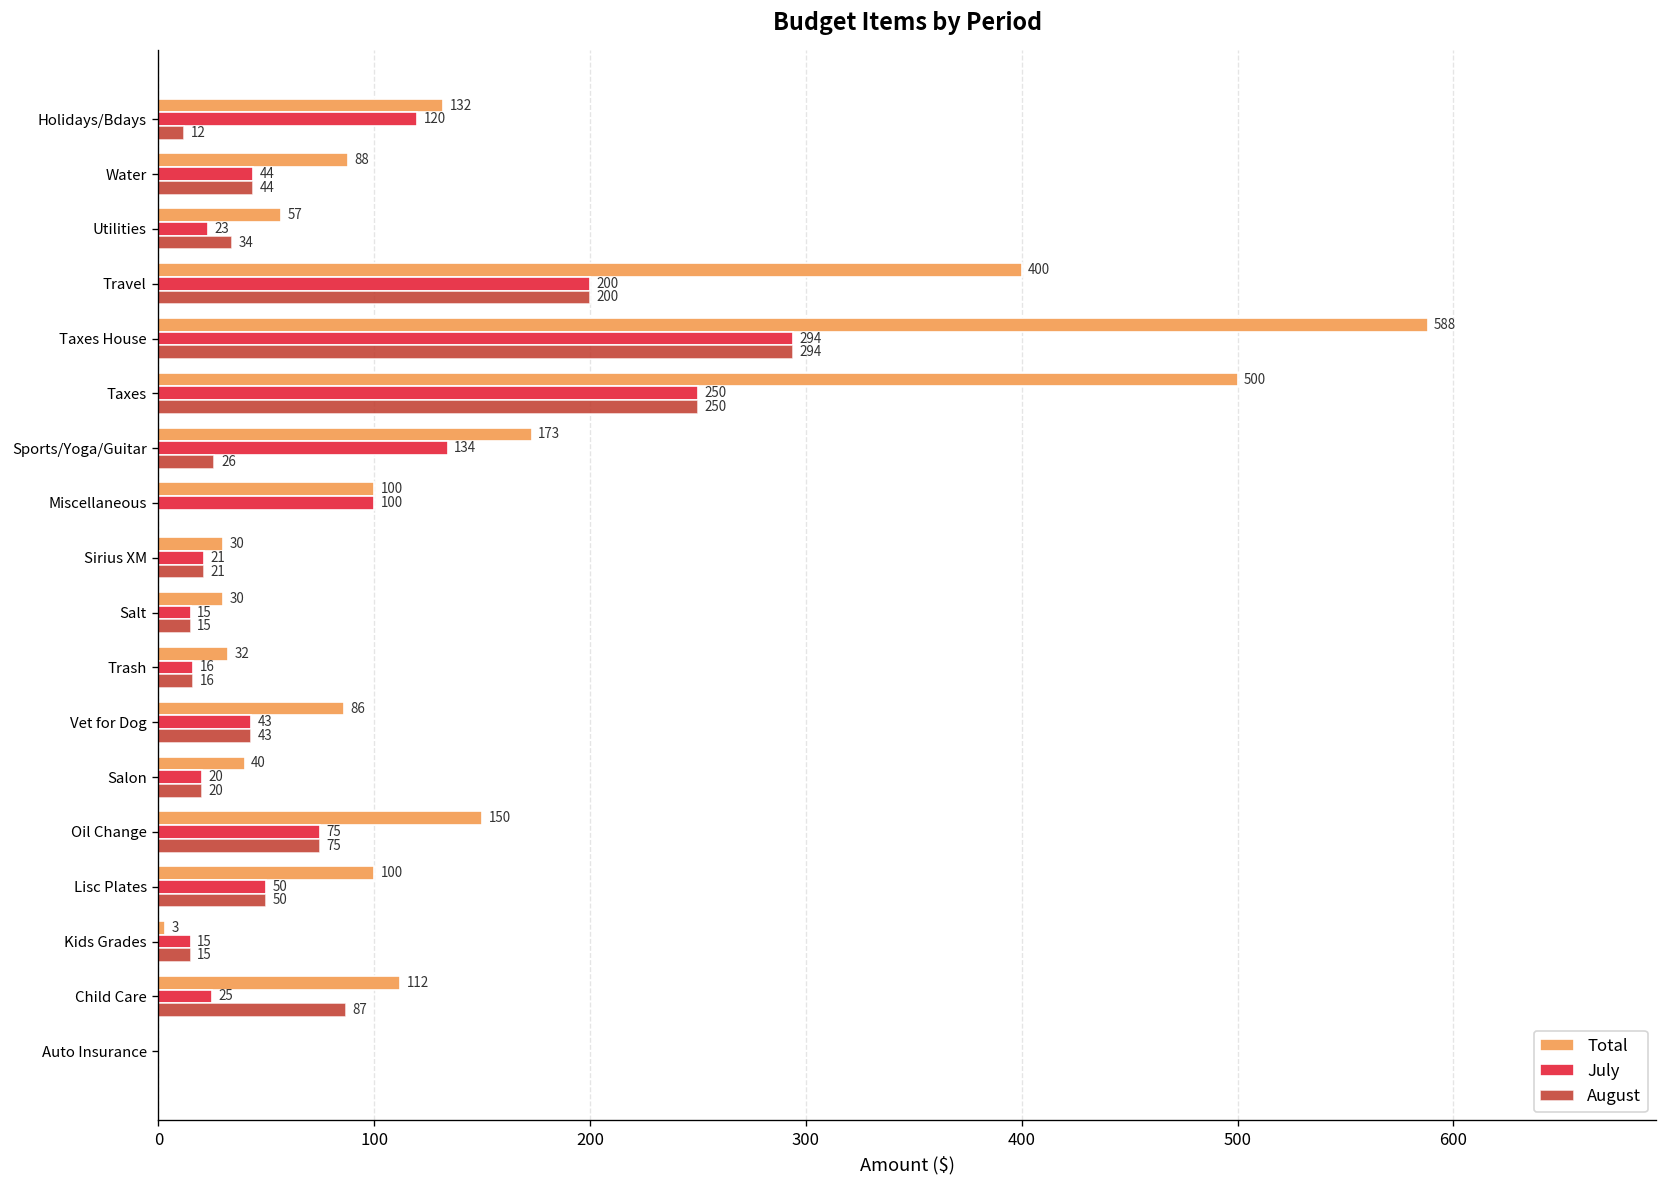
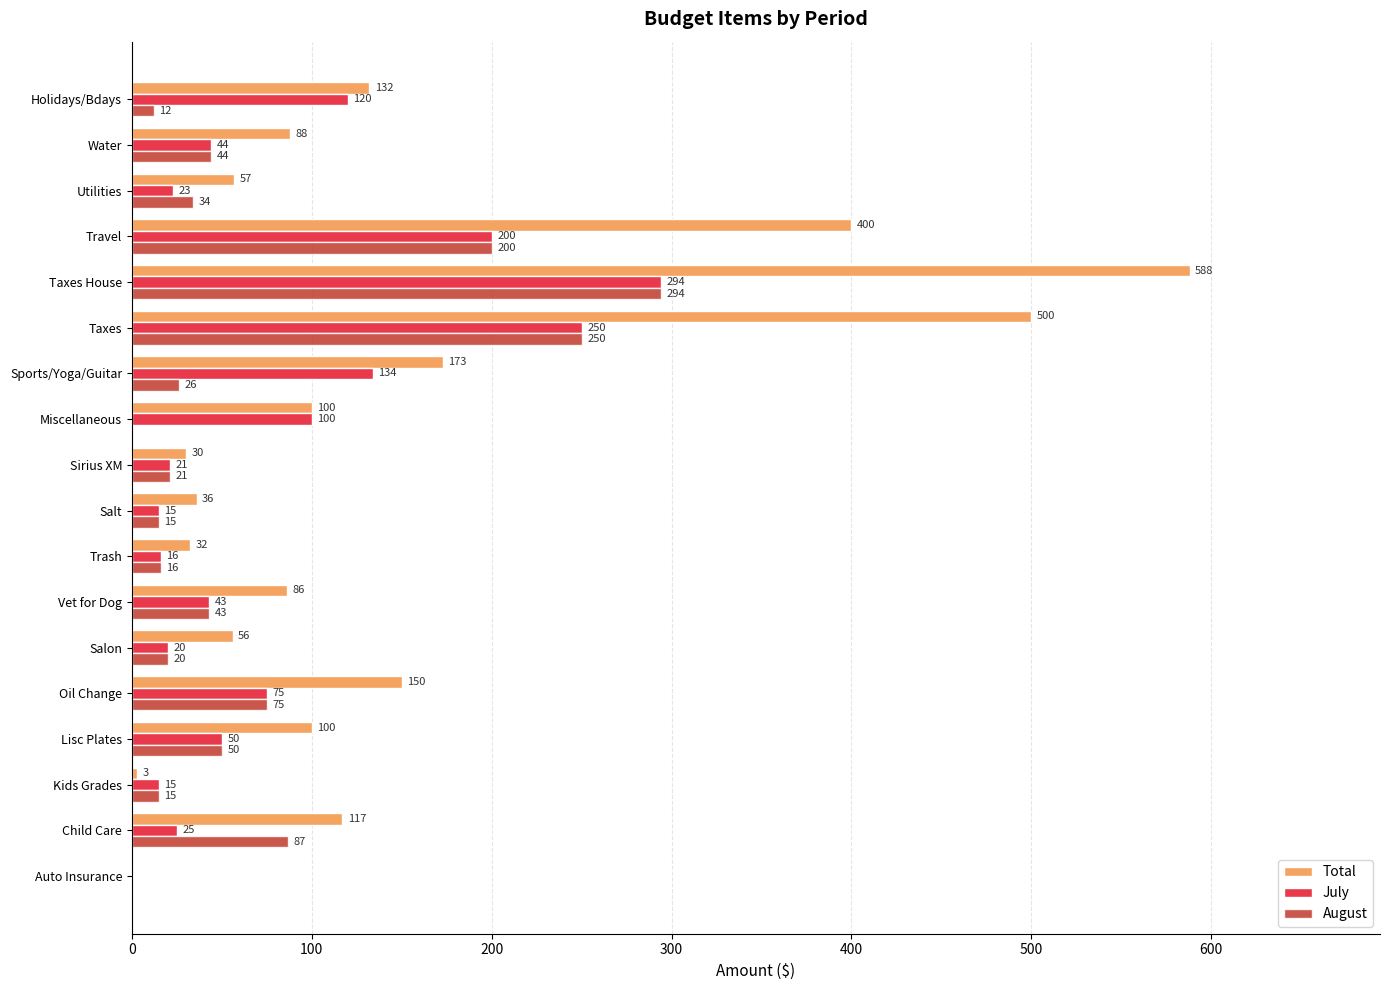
Total, Salt: 30 -> 36
Total, Salon: 40 -> 56
Total, Child Care: 112 -> 117
